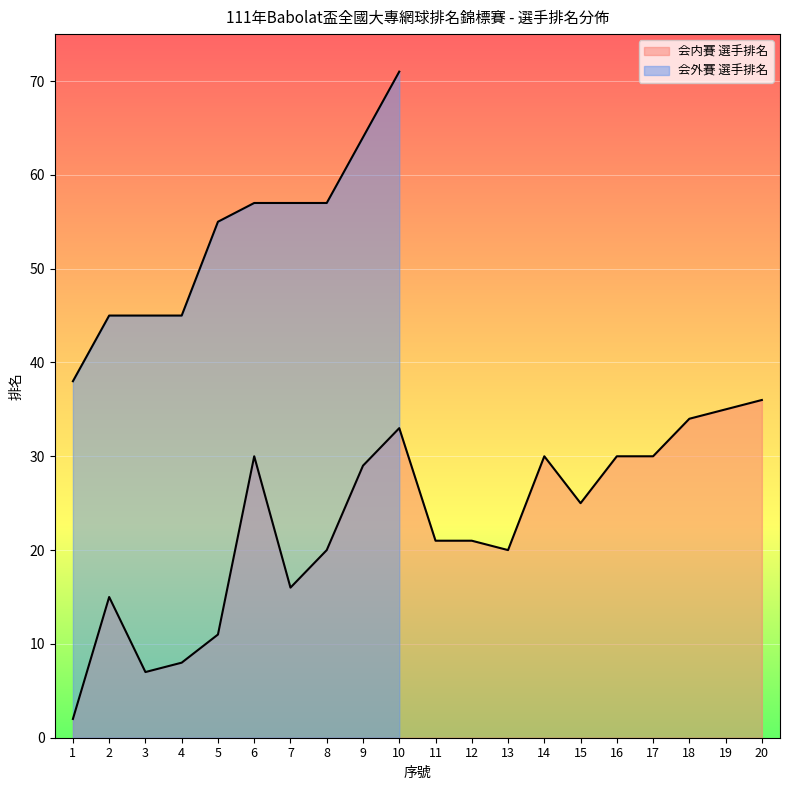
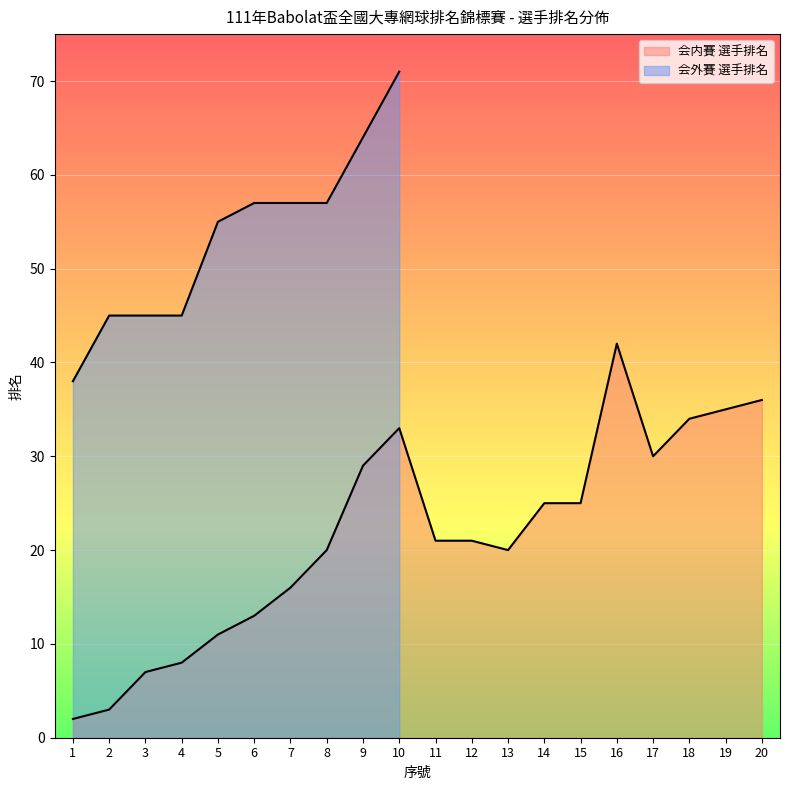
会内賽 選手排名, 2: 15 -> 3
会内賽 選手排名, 6: 30 -> 13
会内賽 選手排名, 14: 30 -> 25
会内賽 選手排名, 16: 30 -> 42
